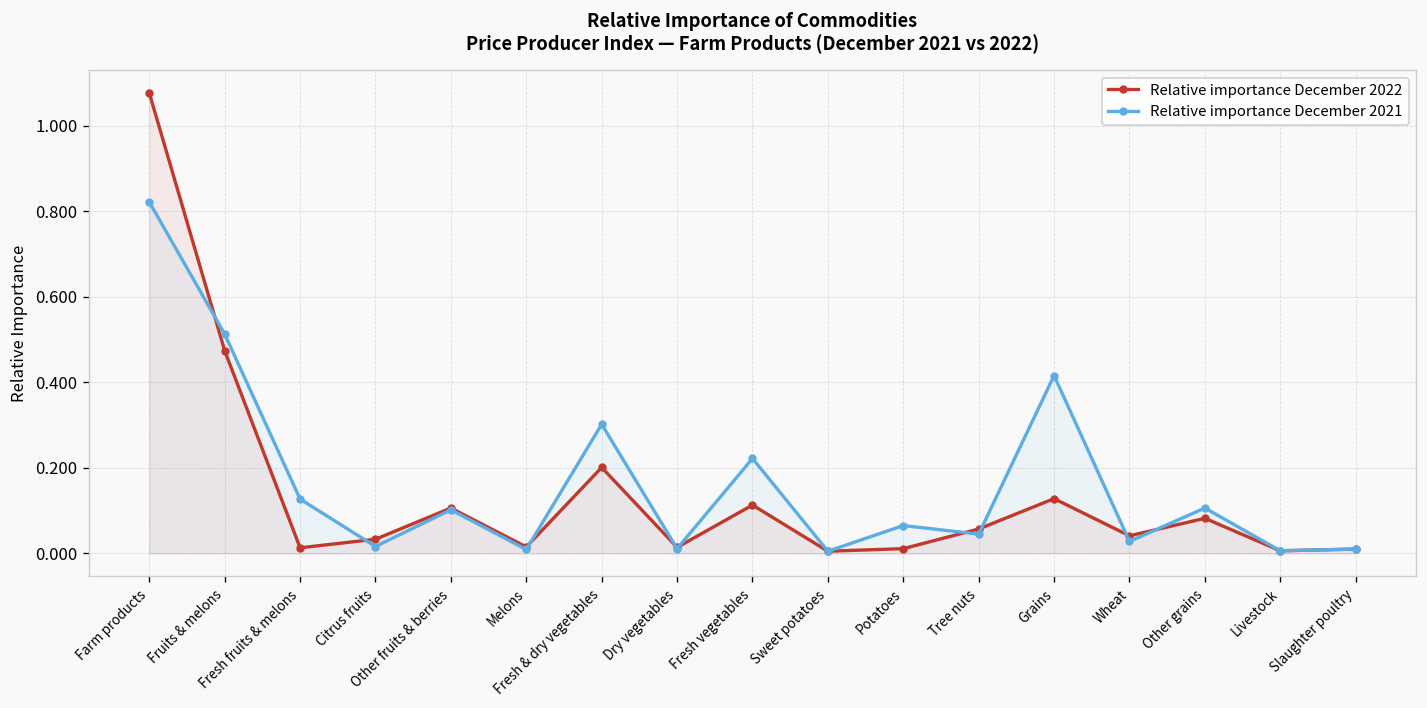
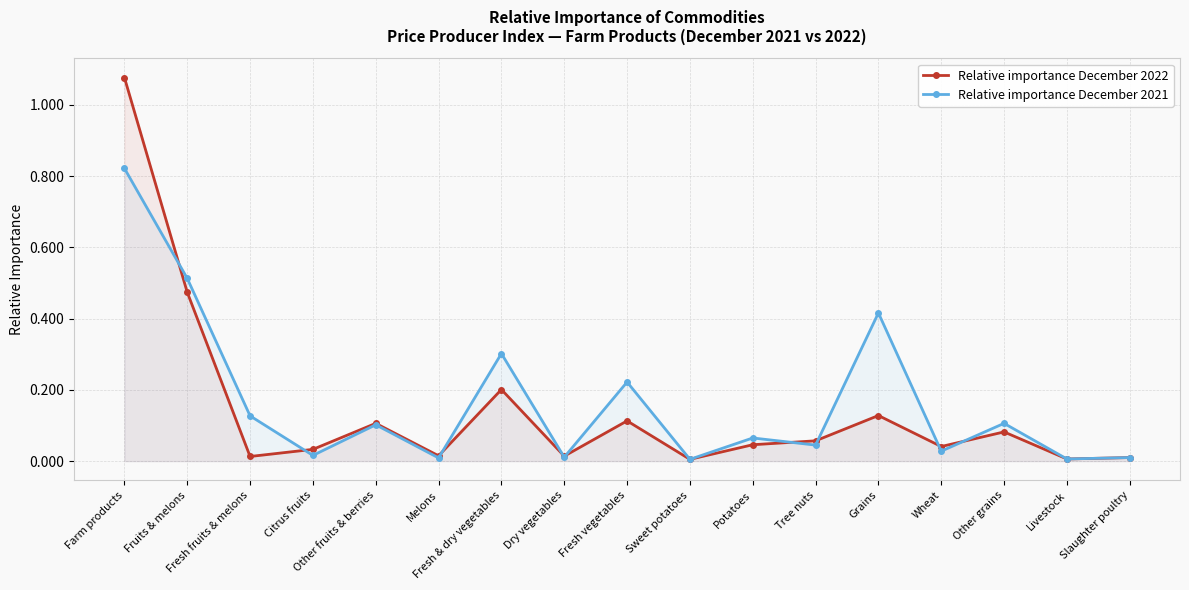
Relative importance December 2022, Potatoes: 0.01 -> 0.05
